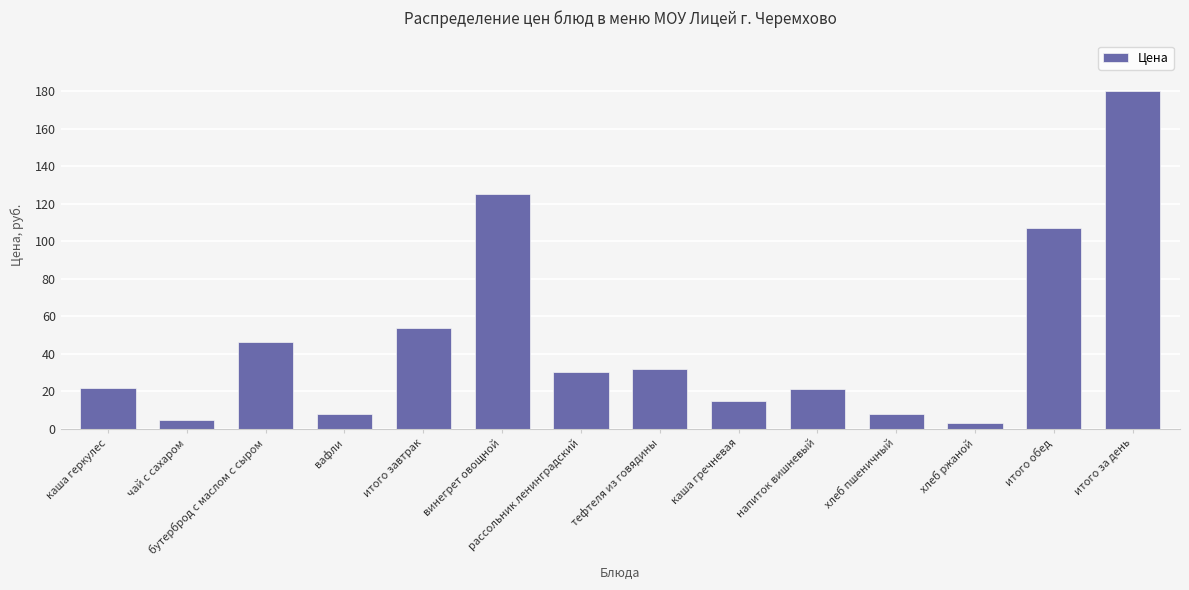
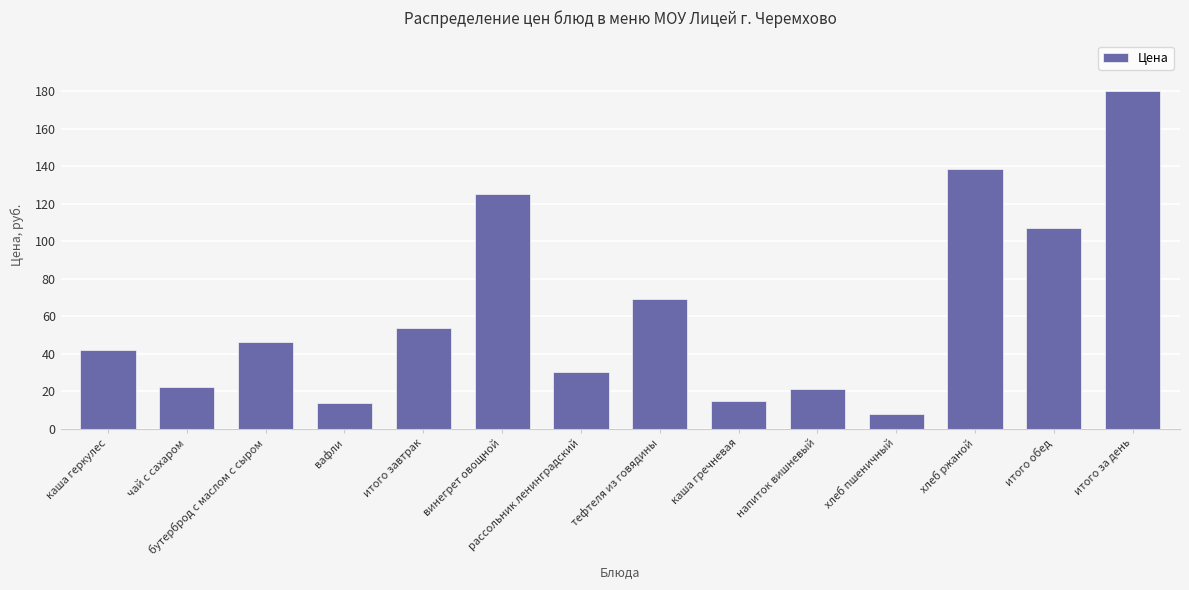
каша геркулес: 22 -> 42
чай с сахаром: 4 -> 22
вафли: 8 -> 13
тефтеля из говядины: 32 -> 69
хлеб ржаной: 3 -> 138
